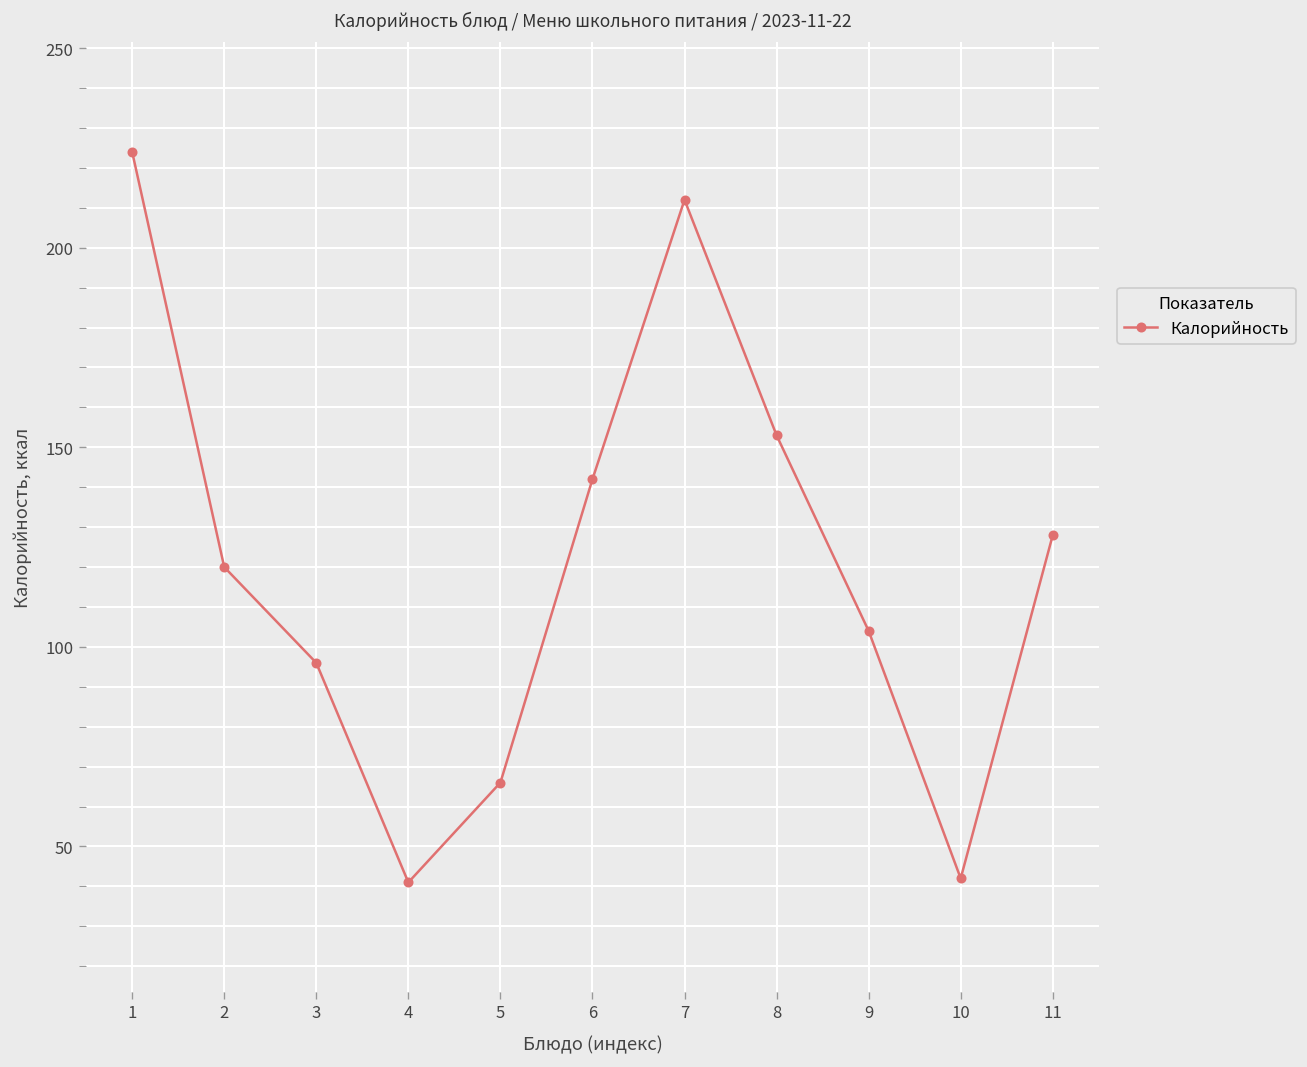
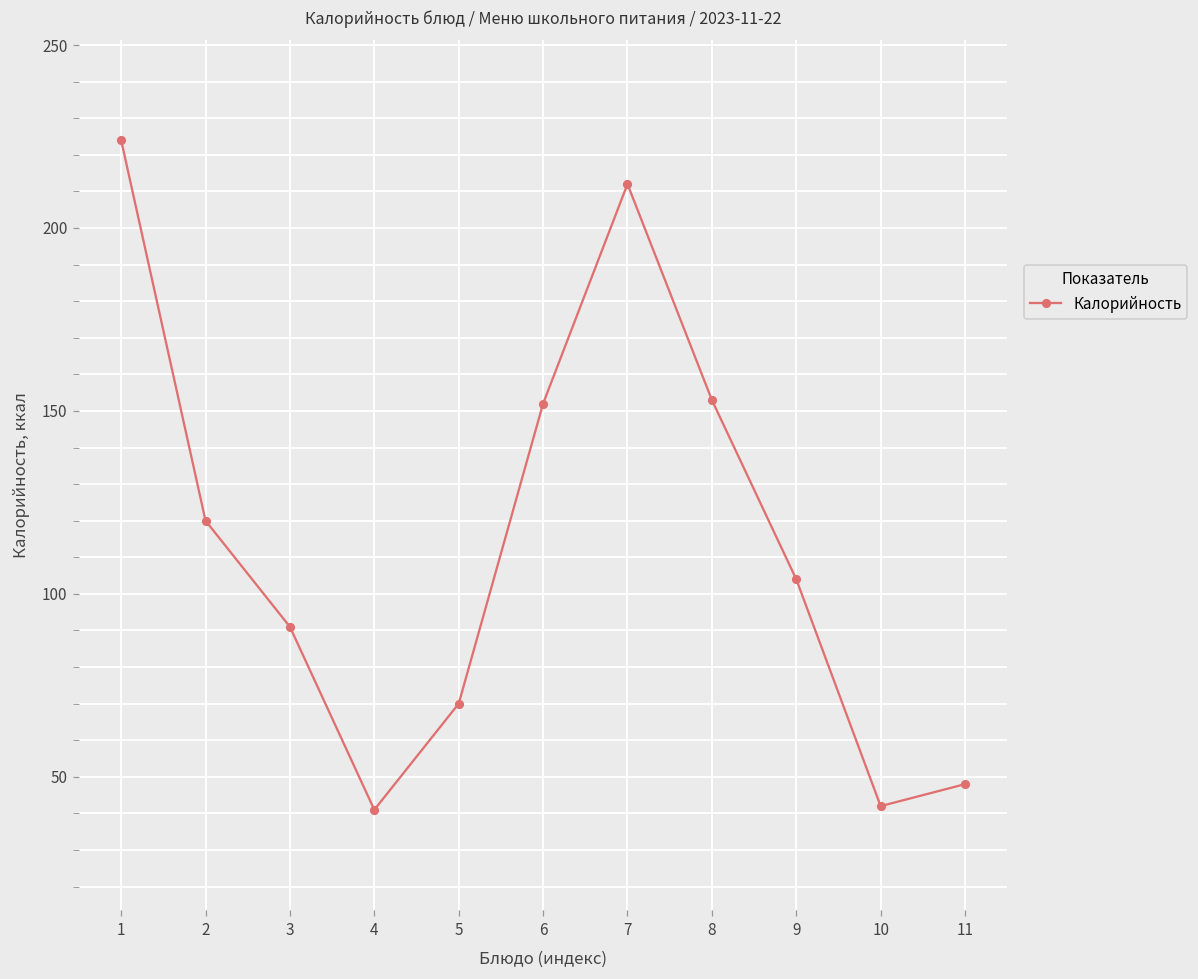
3: 96 -> 91
5: 66 -> 70
6: 142 -> 152
11: 128 -> 48
